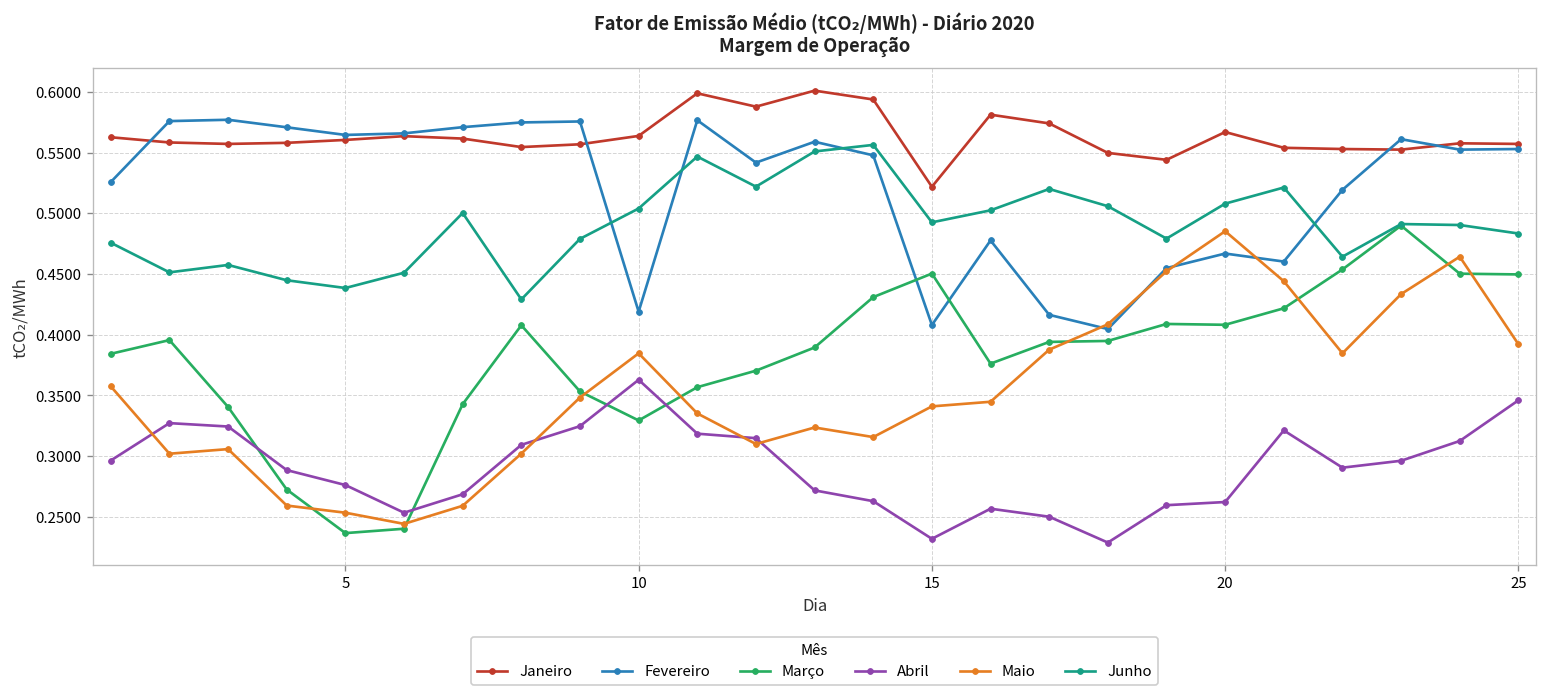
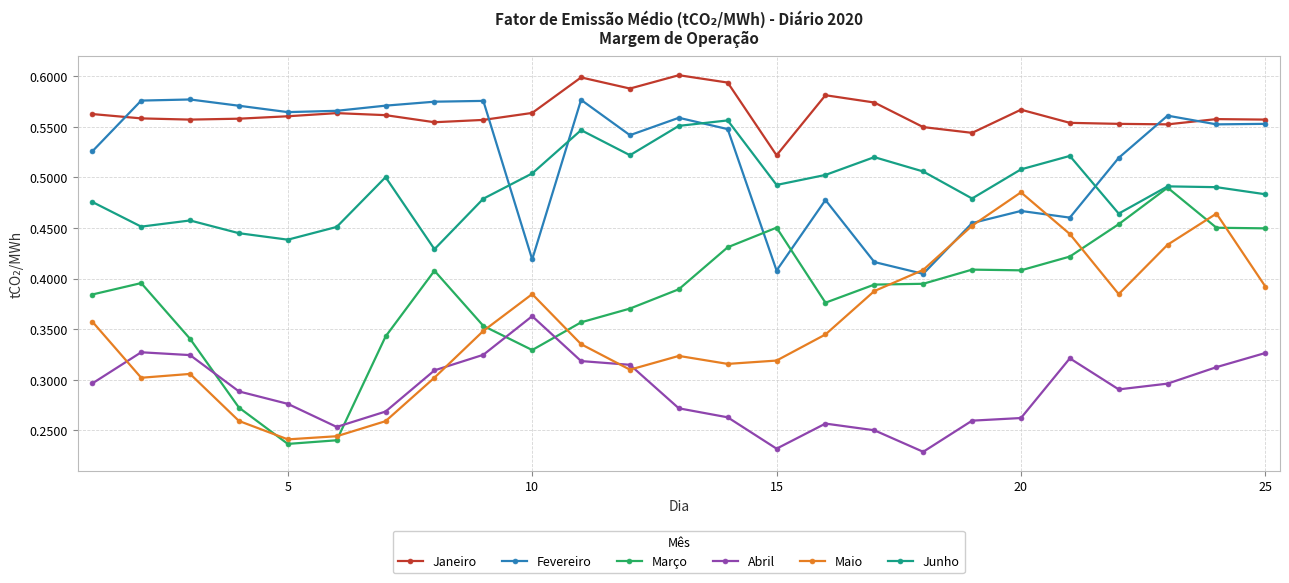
Maio, 5: 0.253 -> 0.241
Maio, 15: 0.341 -> 0.319
Abril, 25: 0.346 -> 0.327
